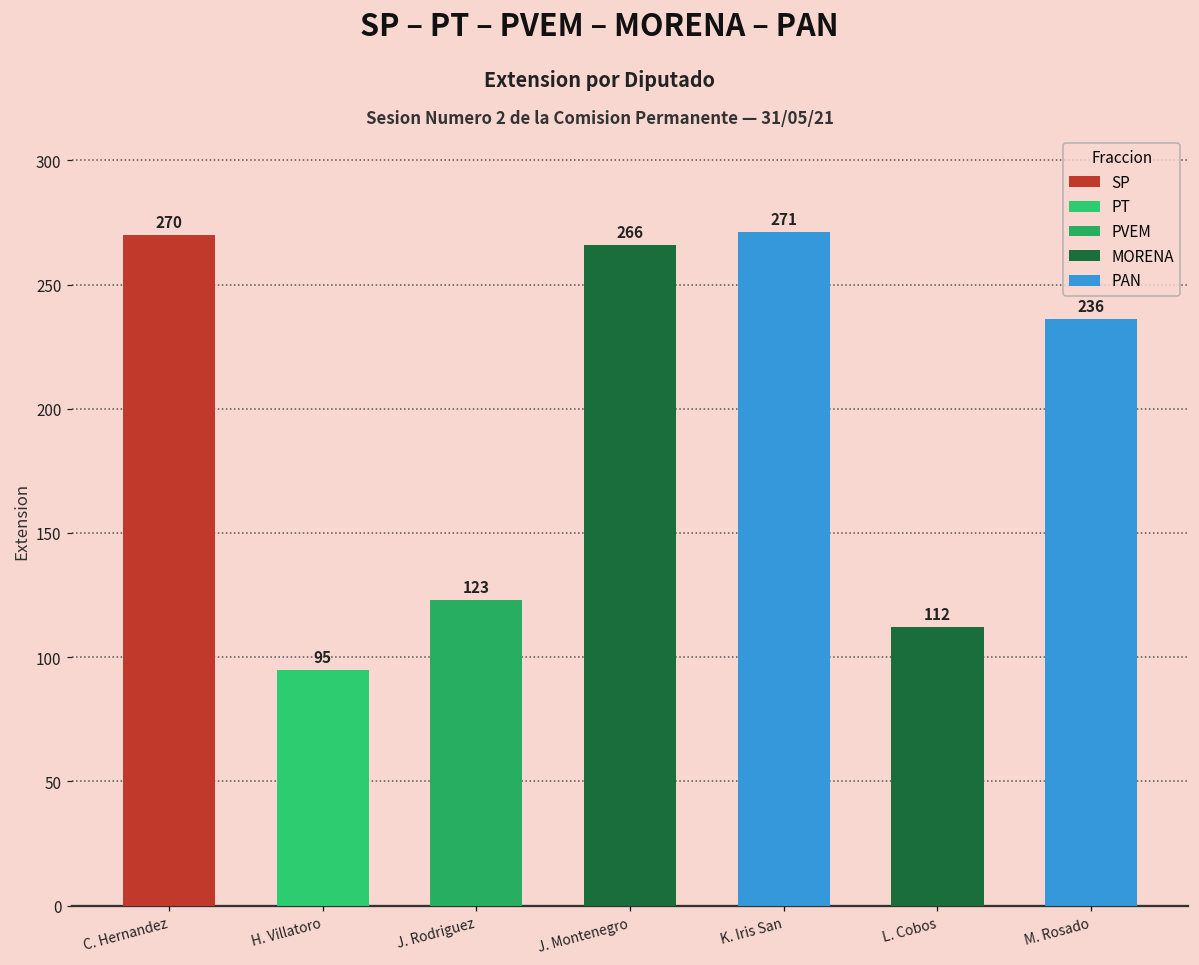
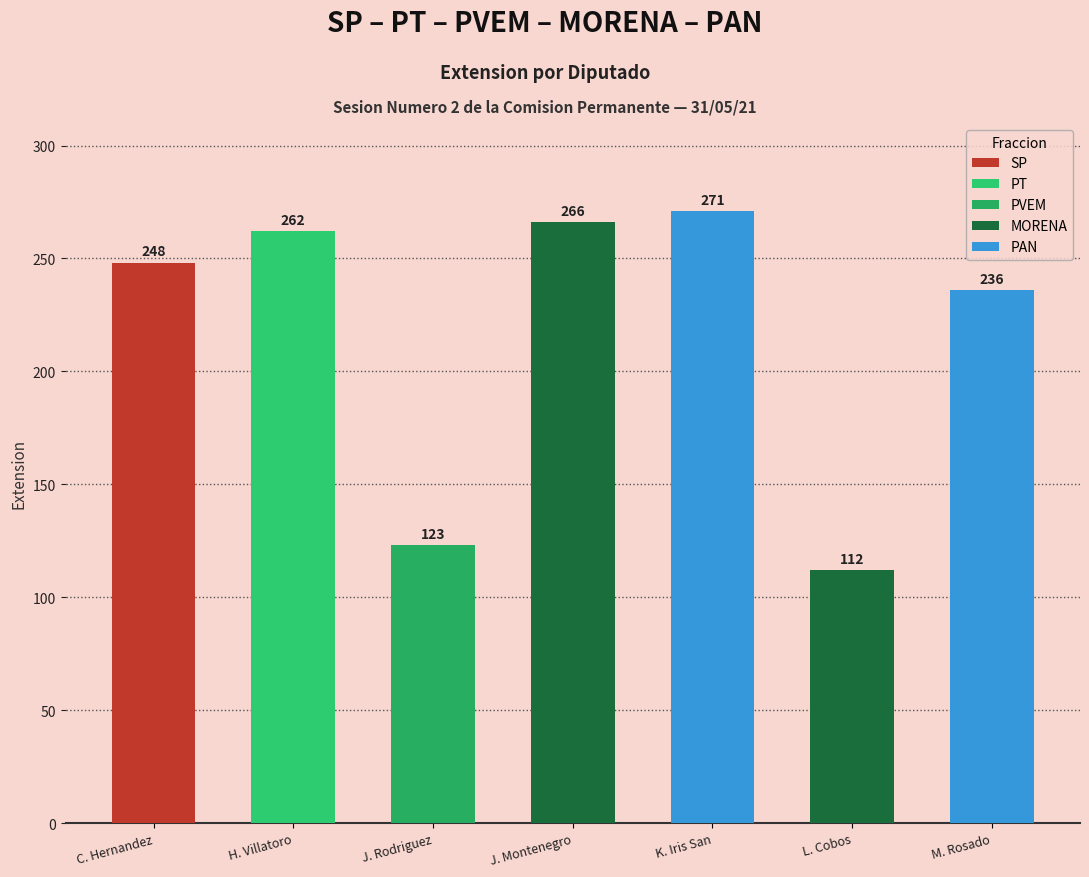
C. Hernandez: 270 -> 248
H. Villatoro: 95 -> 262
